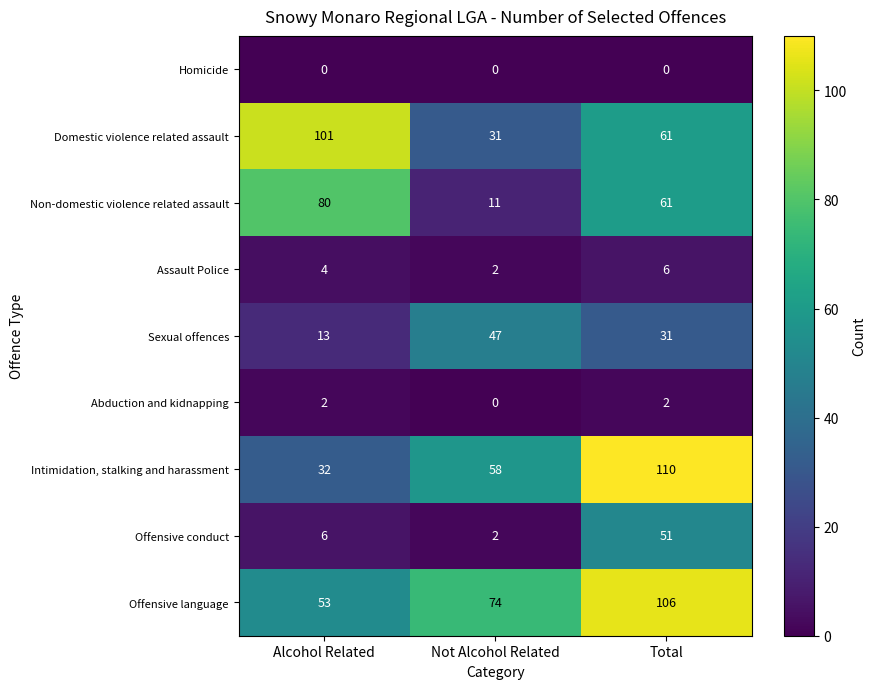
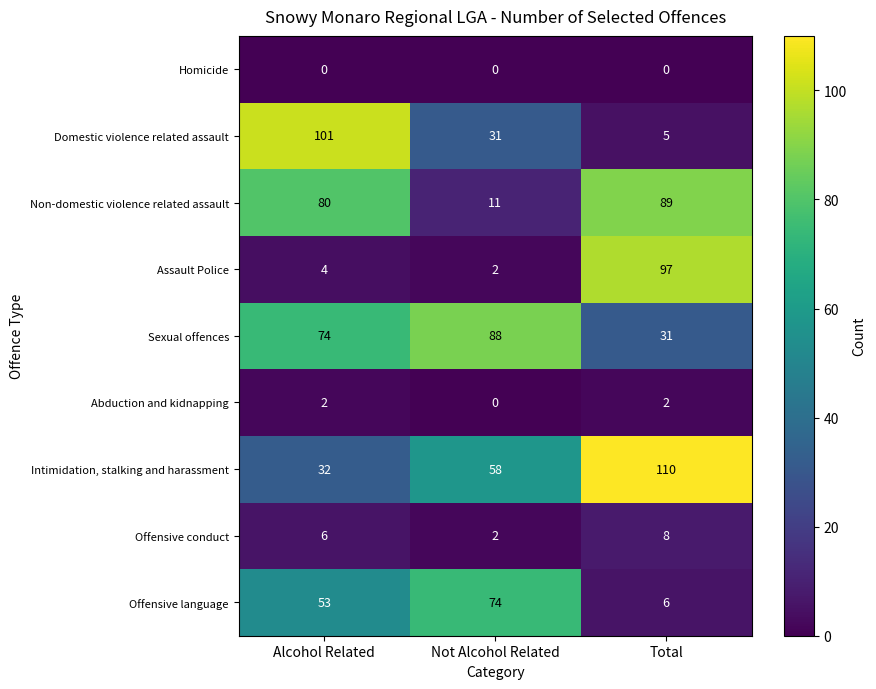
Domestic violence related assault, Total: 61 -> 5
Non-domestic violence related assault, Total: 61 -> 89
Assault Police, Total: 6 -> 97
Sexual offences, Alcohol Related: 13 -> 74
Sexual offences, Not Alcohol Related: 47 -> 88
Offensive conduct, Total: 51 -> 8
Offensive language, Total: 106 -> 6
